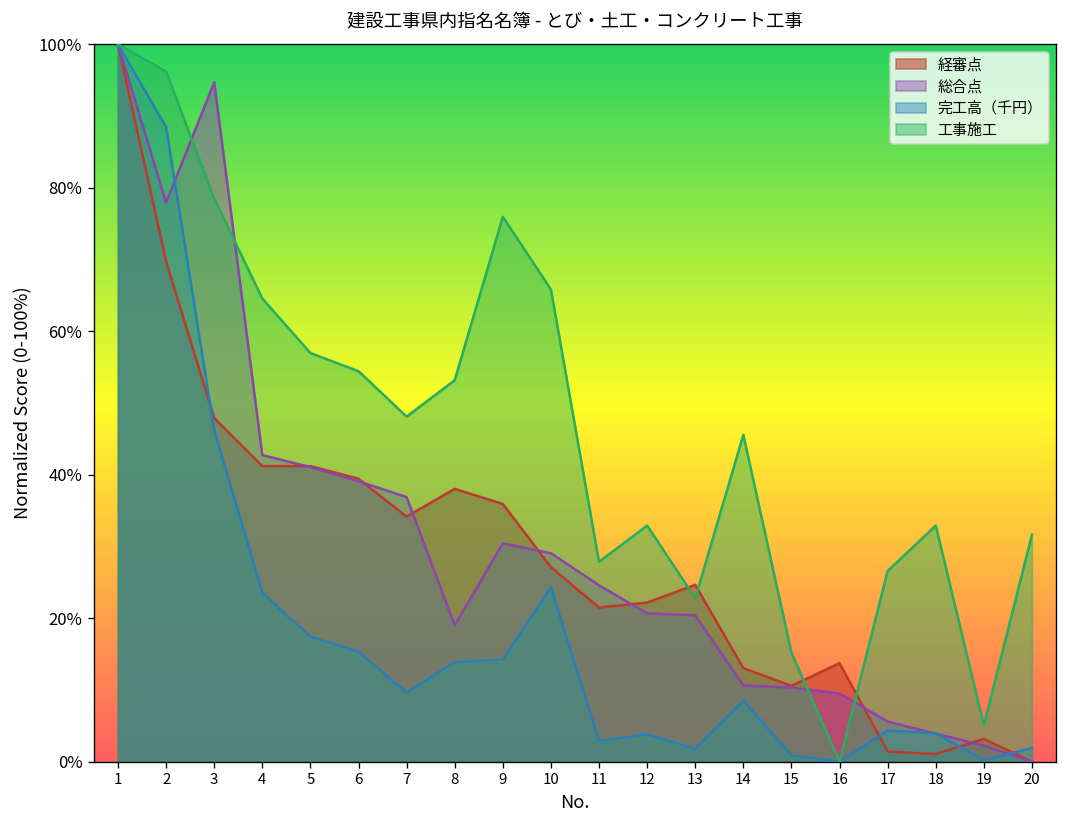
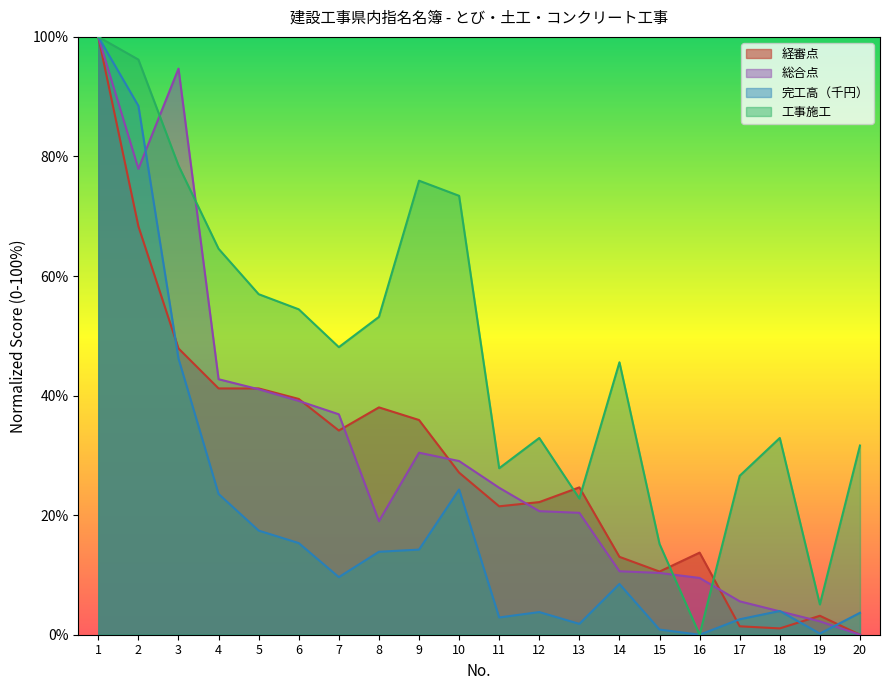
経審点, 2: 70% -> 68%
工事施工, 10: 66% -> 73%
完工高（千円）, 17: 4% -> 3%
完工高（千円）, 20: 2% -> 4%
